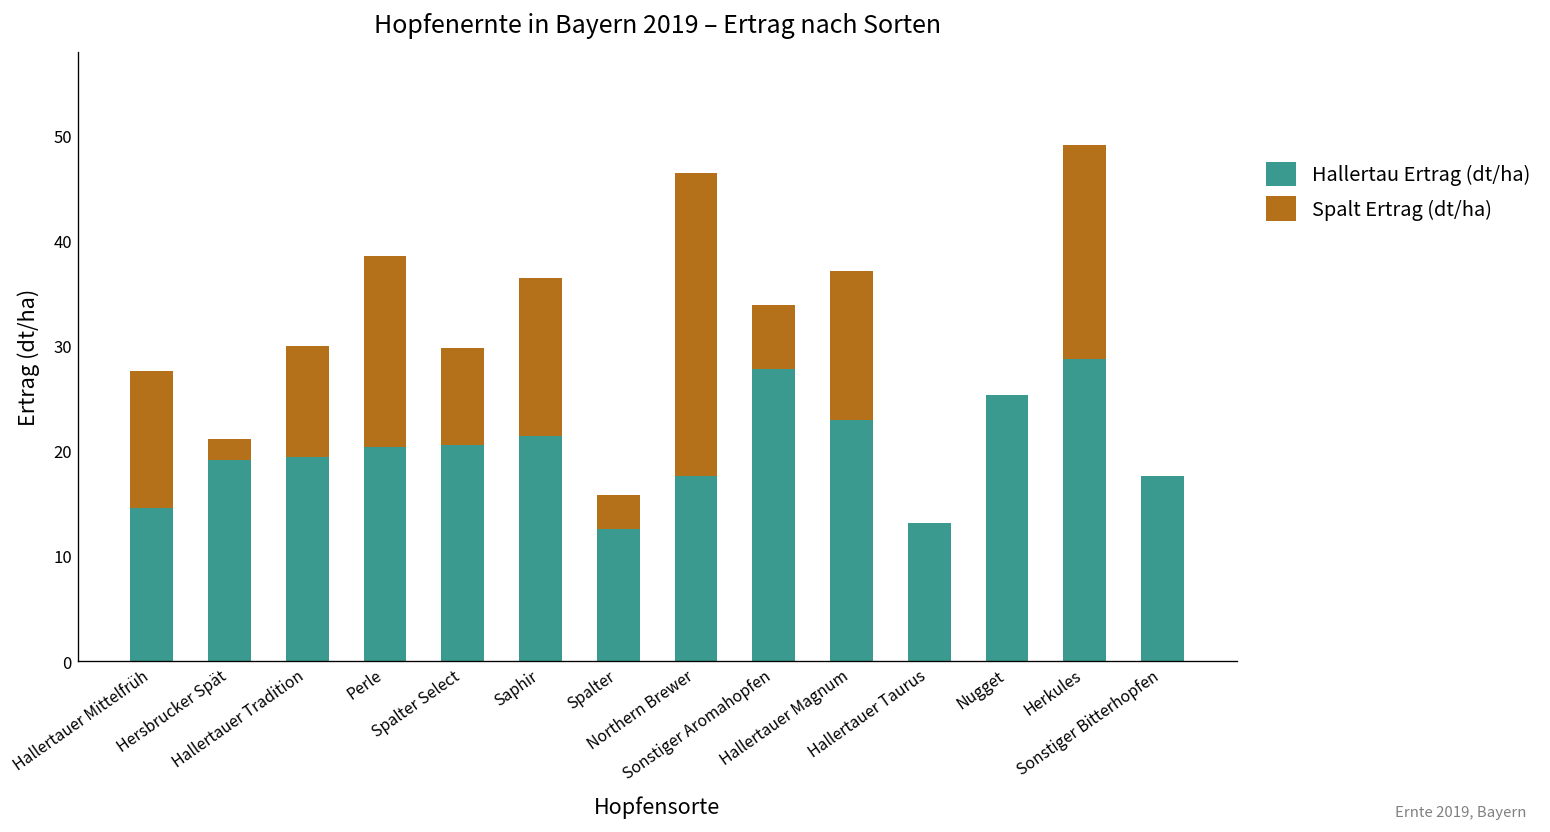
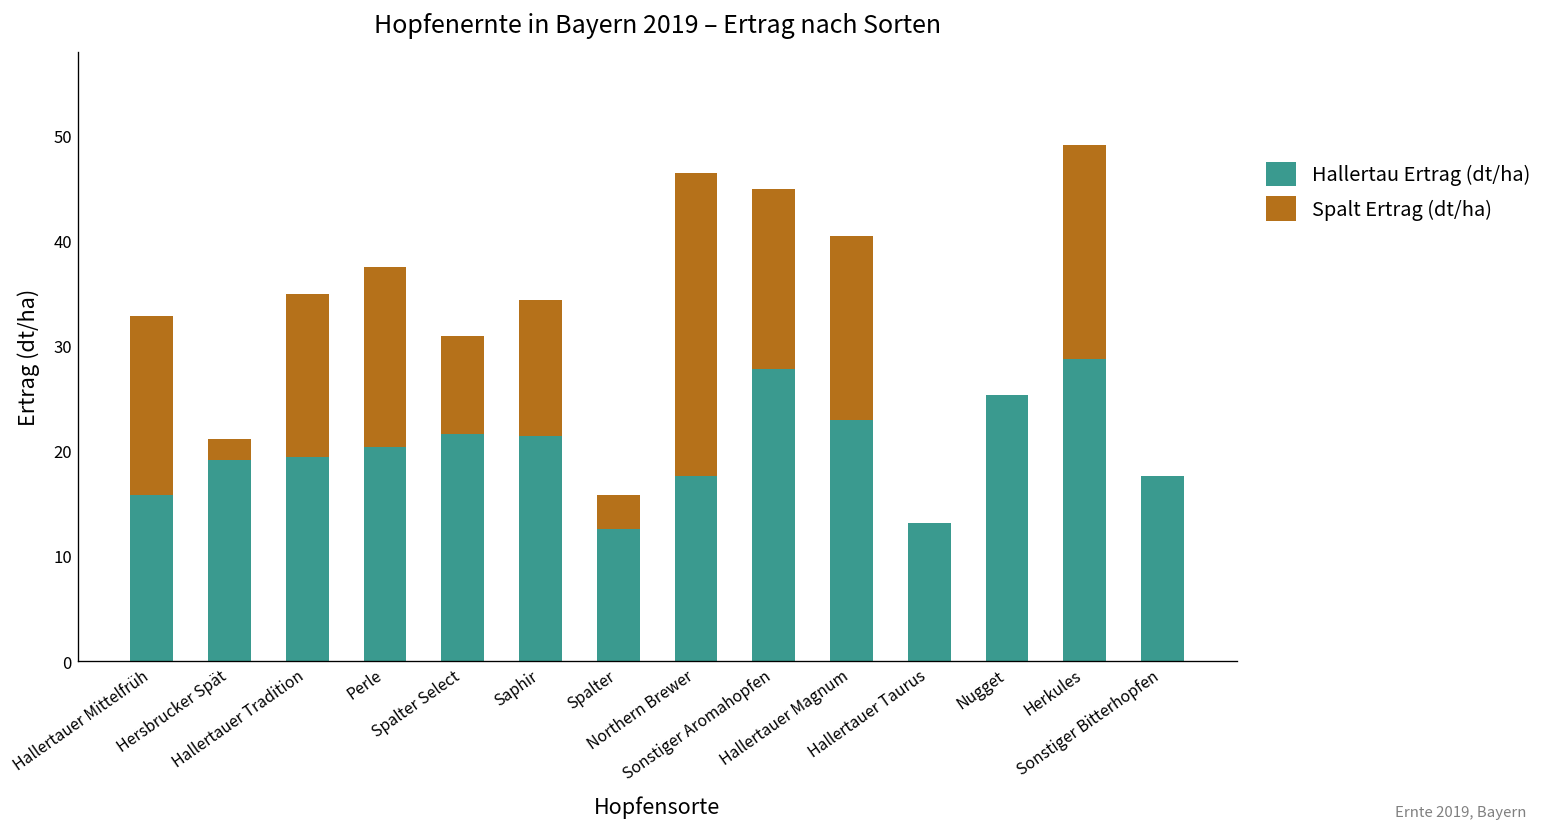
Hallertau Ertrag (dt/ha), Hallertauer Mittelfrüh: 15 -> 16
Spalt Ertrag (dt/ha), Hallertauer Mittelfrüh: 13 -> 17
Spalt Ertrag (dt/ha), Hallertauer Tradition: 11 -> 16
Spalt Ertrag (dt/ha), Perle: 18 -> 17
Hallertau Ertrag (dt/ha), Spalter Select: 21 -> 22
Spalt Ertrag (dt/ha), Saphir: 15 -> 13
Spalt Ertrag (dt/ha), Sonstiger Aromahopfen: 6 -> 17
Spalt Ertrag (dt/ha), Hallertauer Magnum: 14 -> 18
